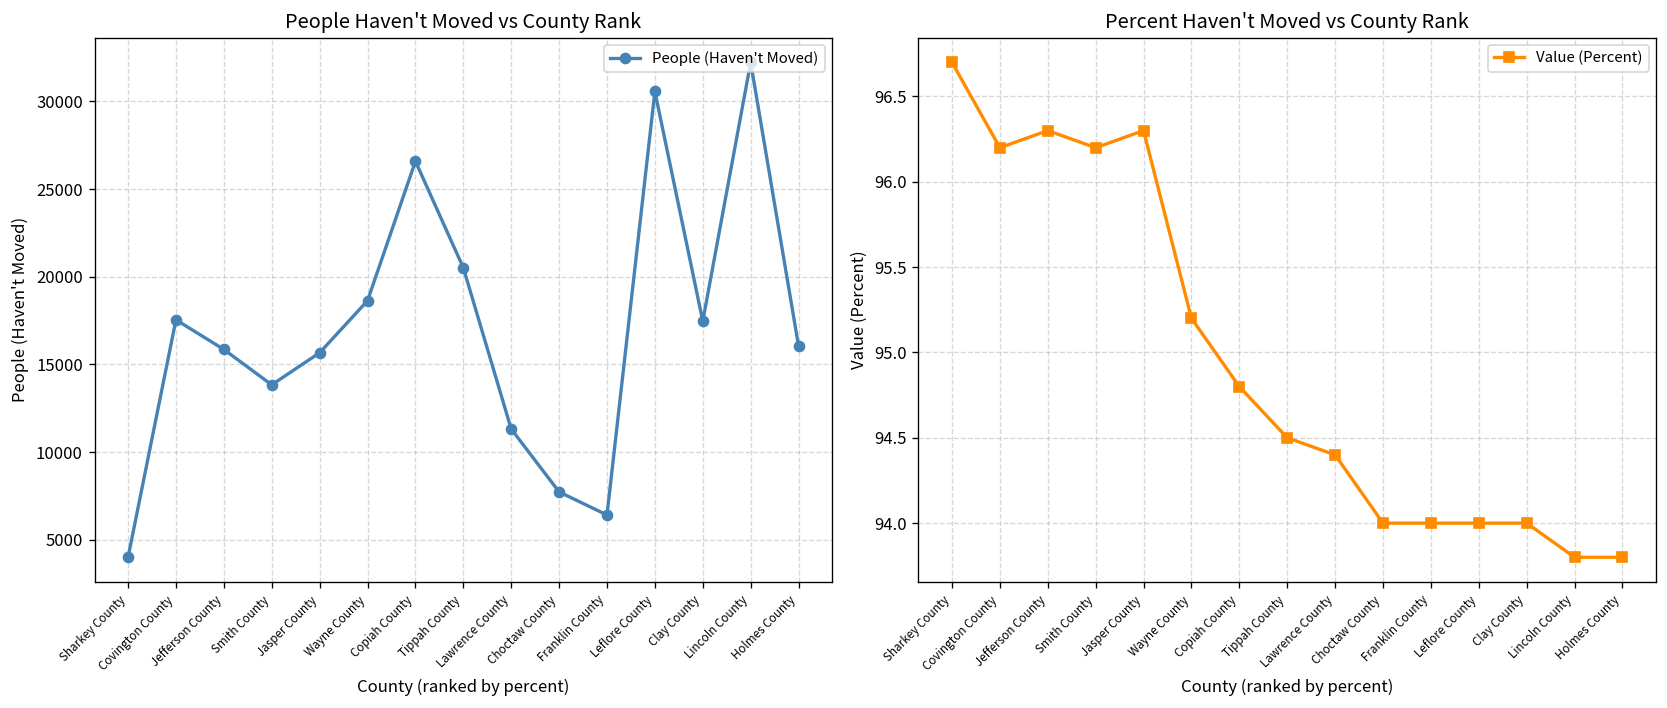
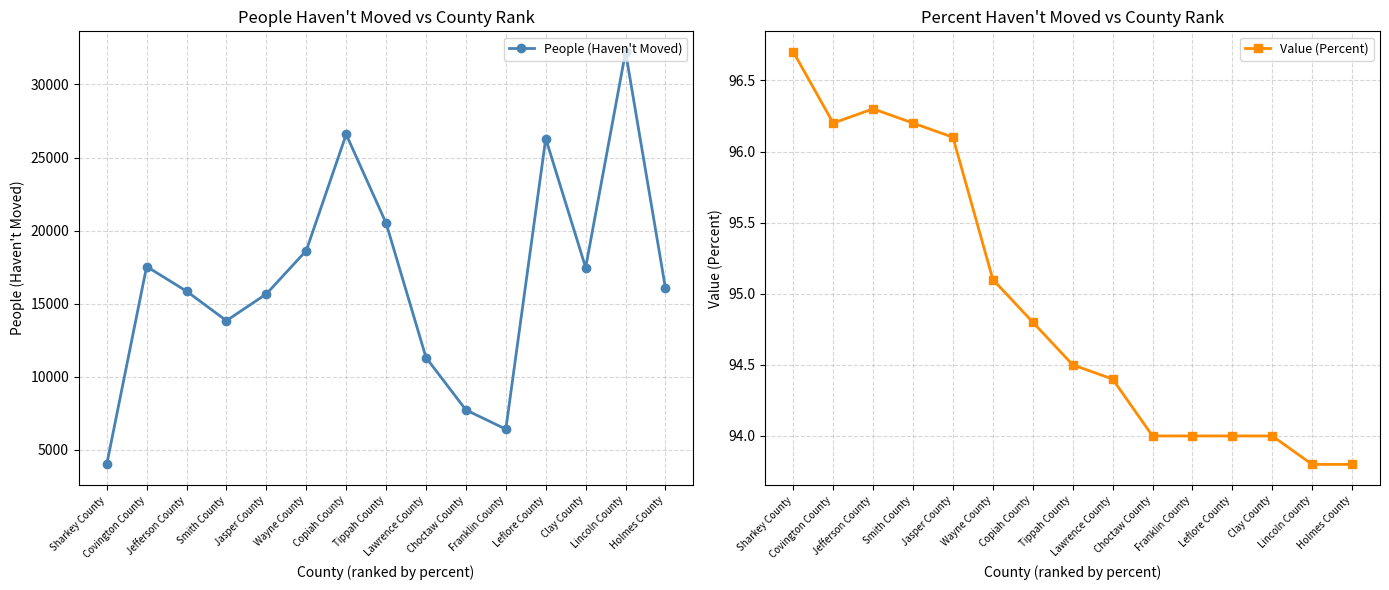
People Haven't Moved vs County Rank, Leflore County: 30600 -> 26300
Percent Haven't Moved vs County Rank, Jasper County: 96.3 -> 96.1
Percent Haven't Moved vs County Rank, Wayne County: 95.2 -> 95.1
